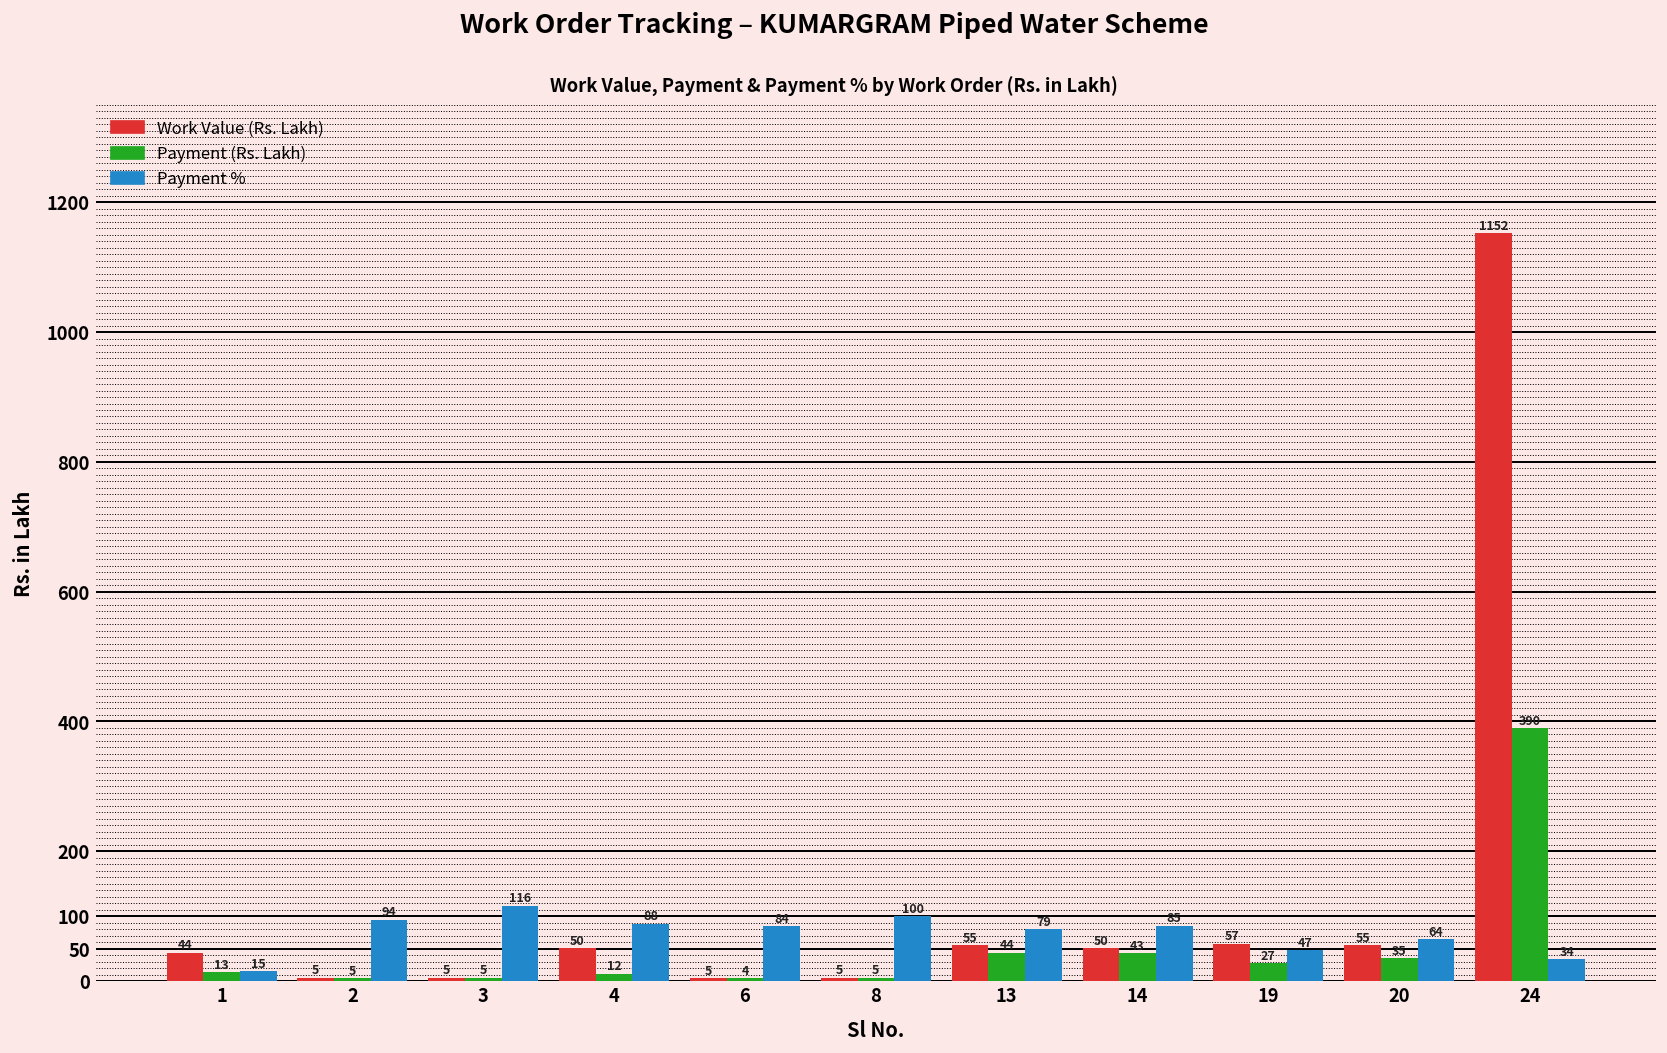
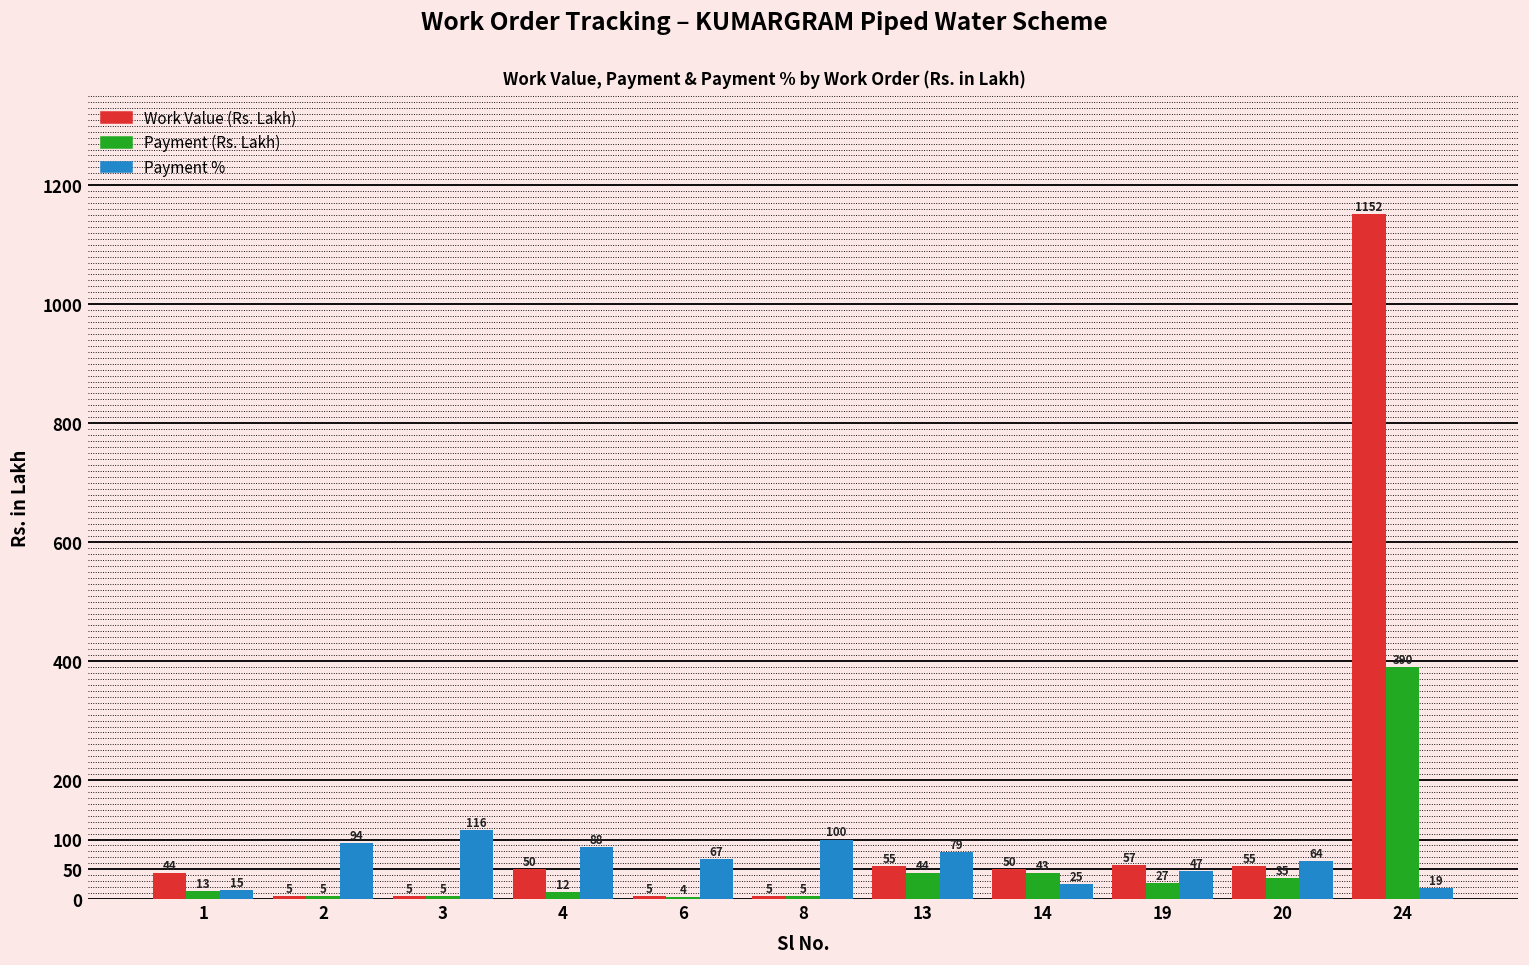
Payment %, 6: 84 -> 67
Payment %, 14: 85 -> 25
Payment %, 24: 34 -> 19
